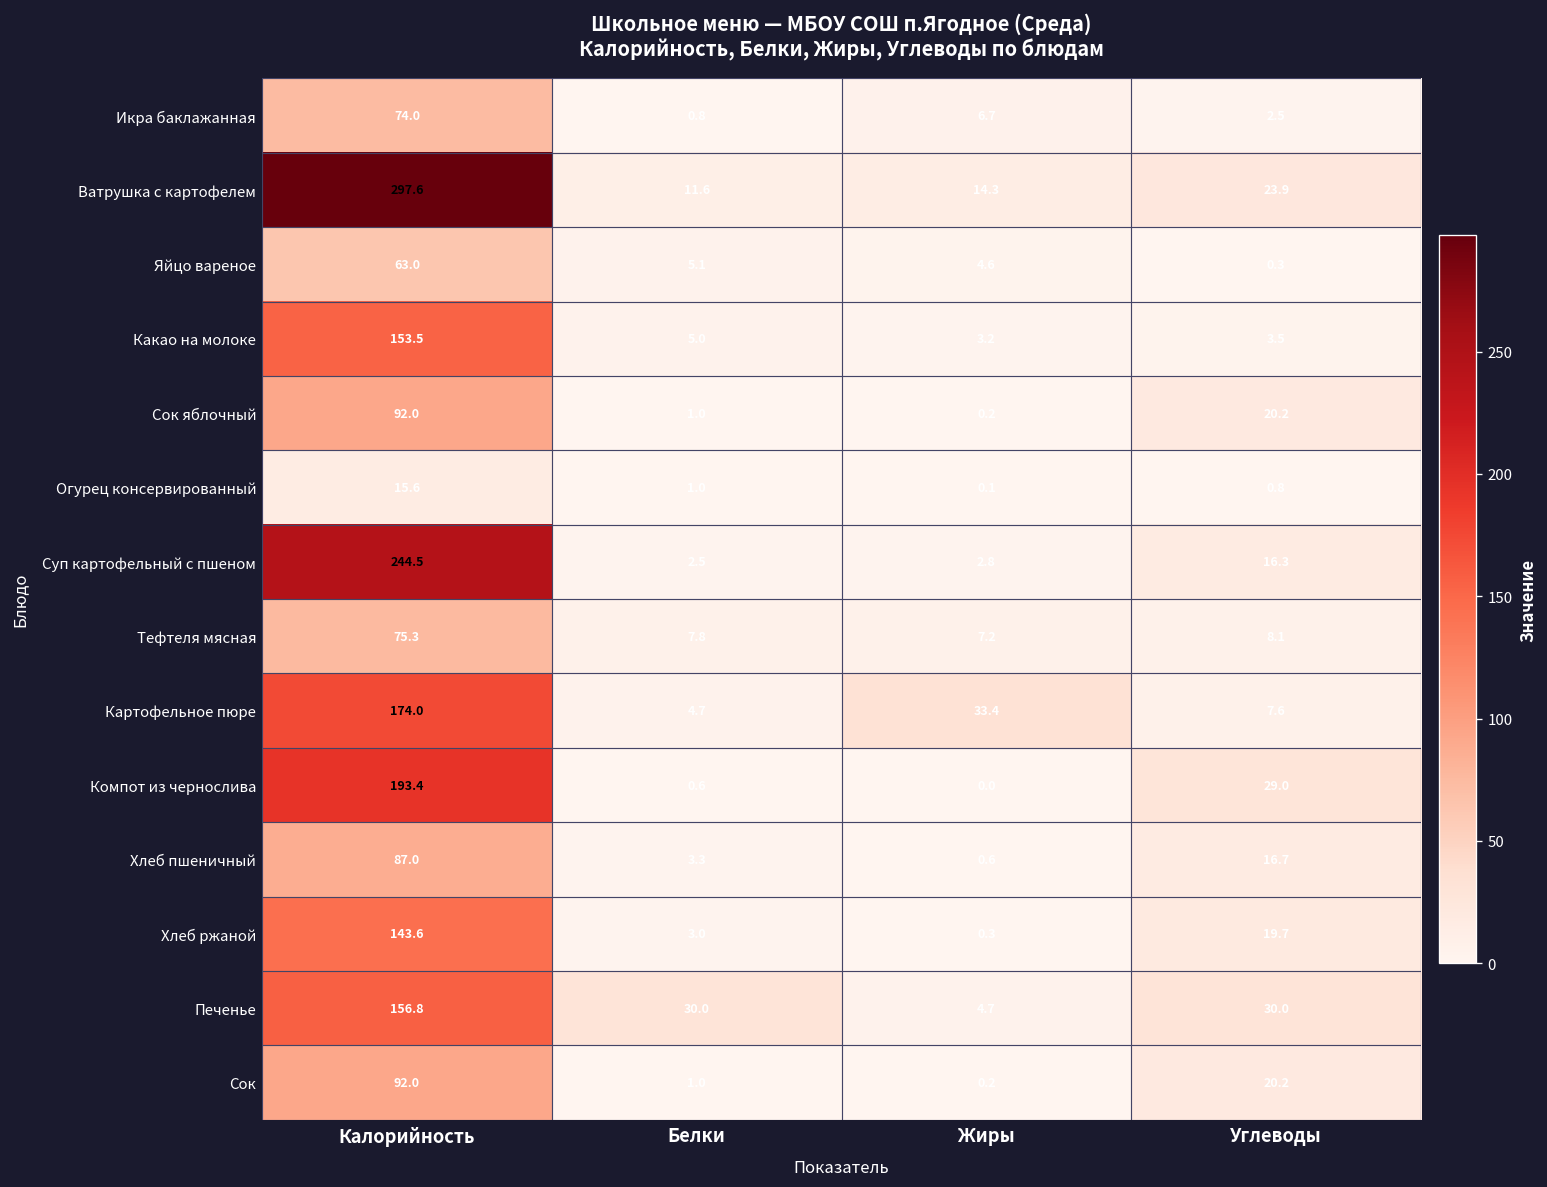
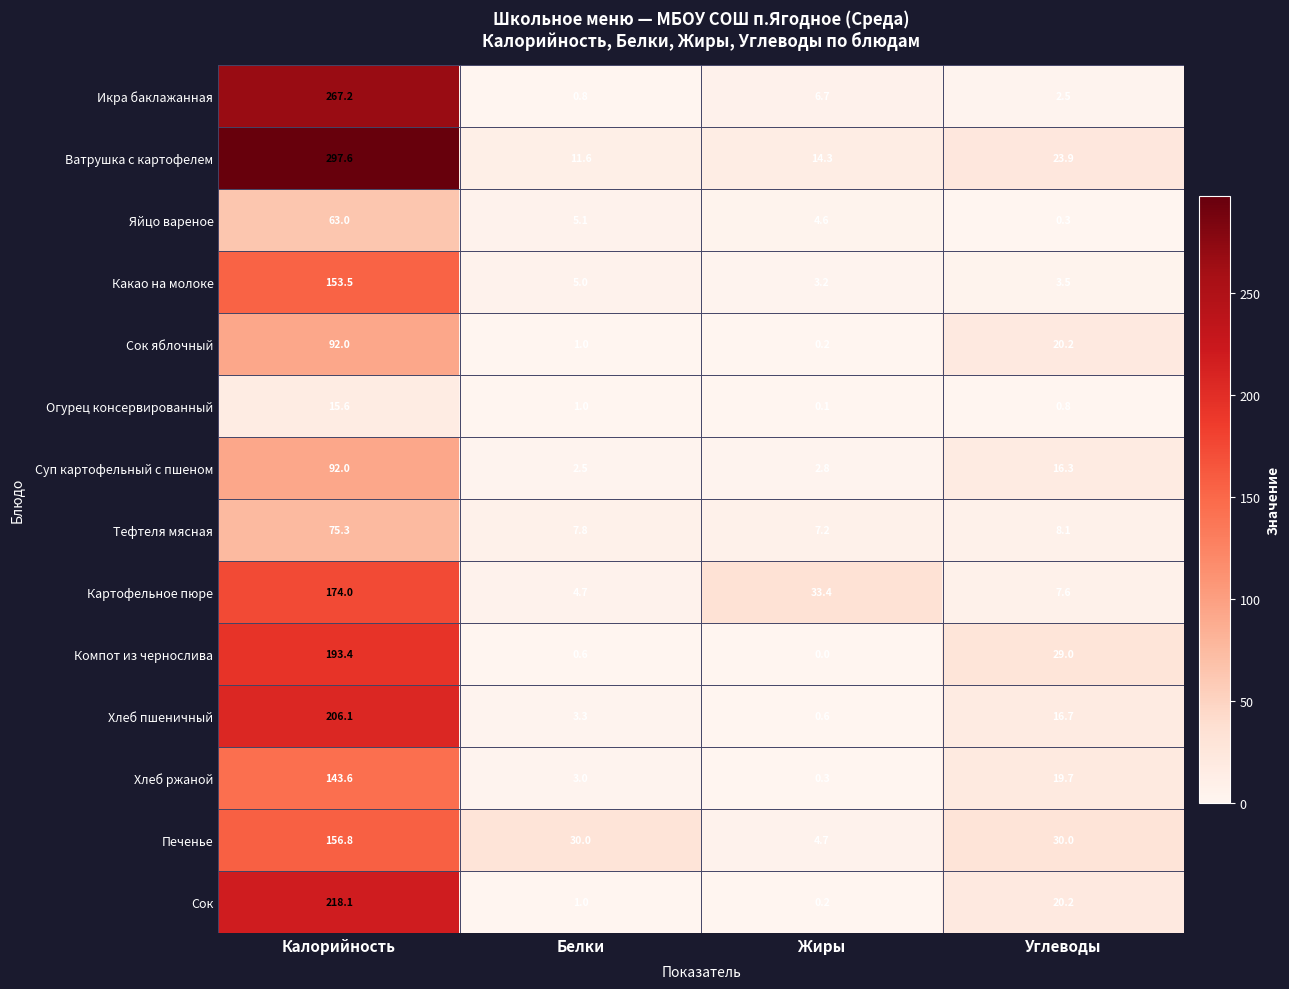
Икра баклажанная, Калорийность: 74.0 -> 267.2
Суп картофельный с пшеном, Калорийность: 244.5 -> 92.0
Хлеб пшеничный, Калорийность: 87.0 -> 206.1
Сок, Калорийность: 92.0 -> 218.1
